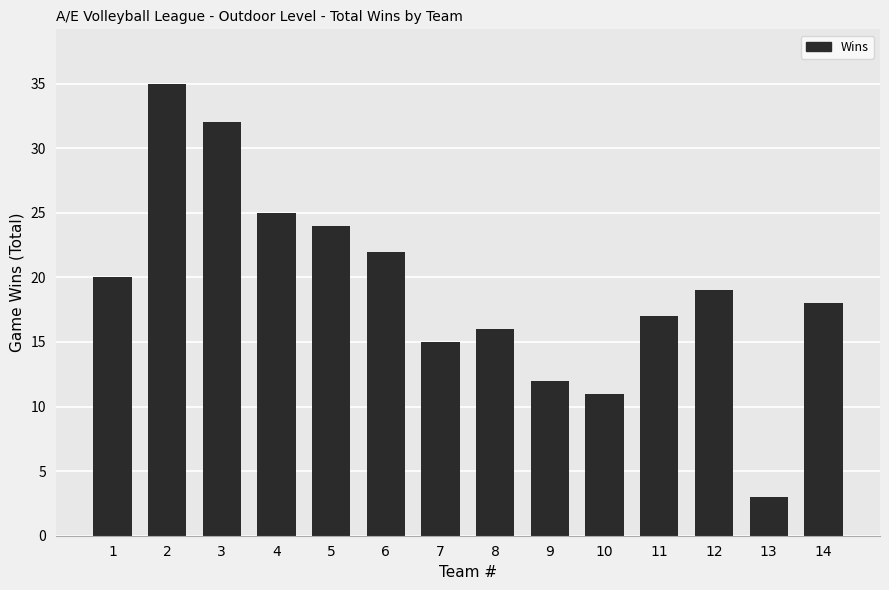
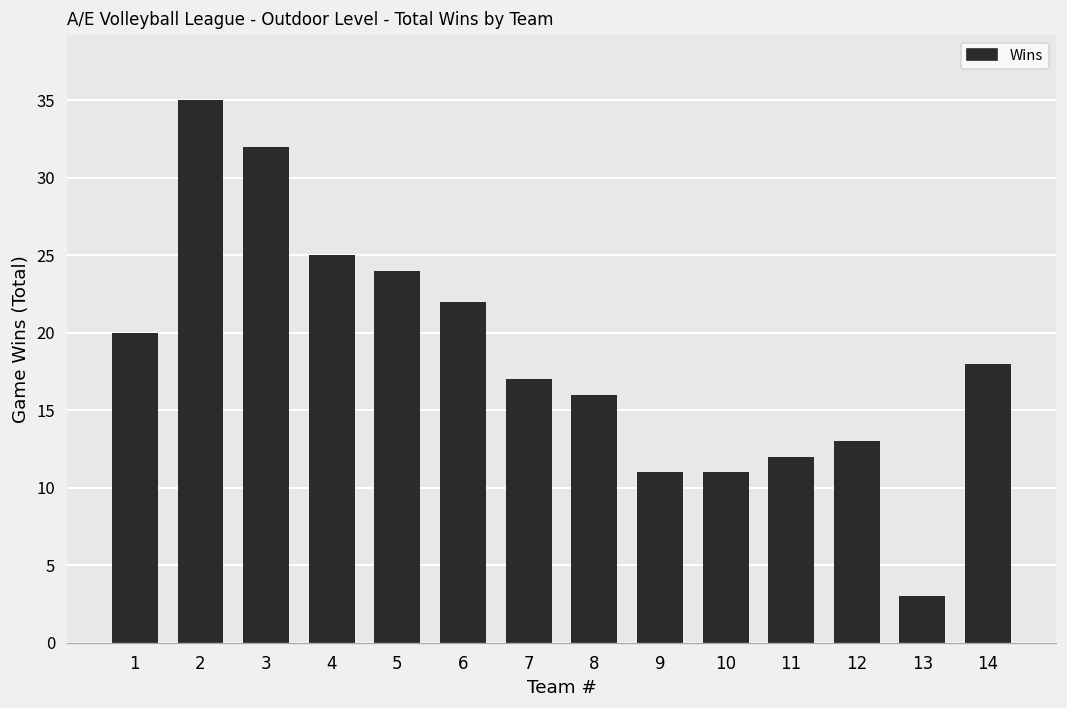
7: 15 -> 17
9: 12 -> 11
11: 17 -> 12
12: 19 -> 13
